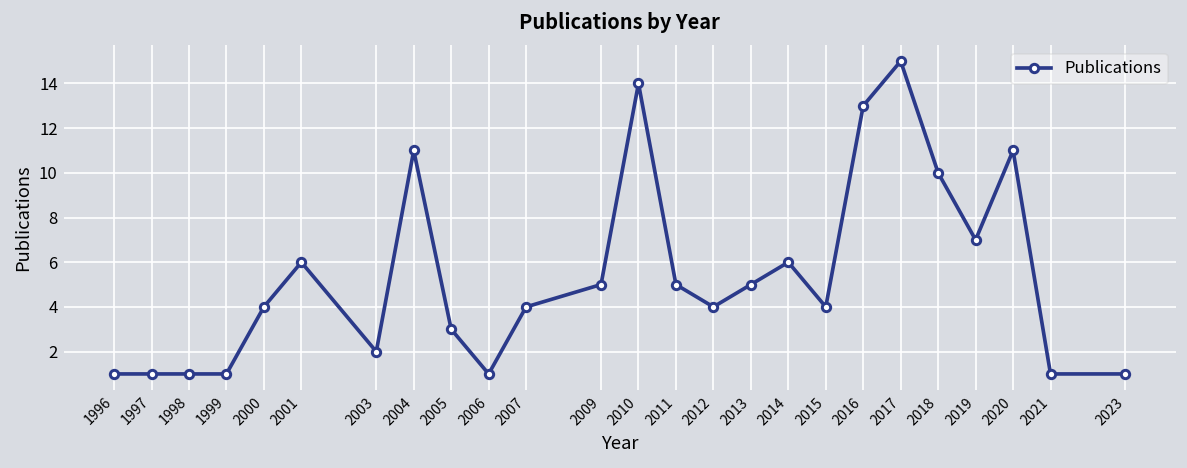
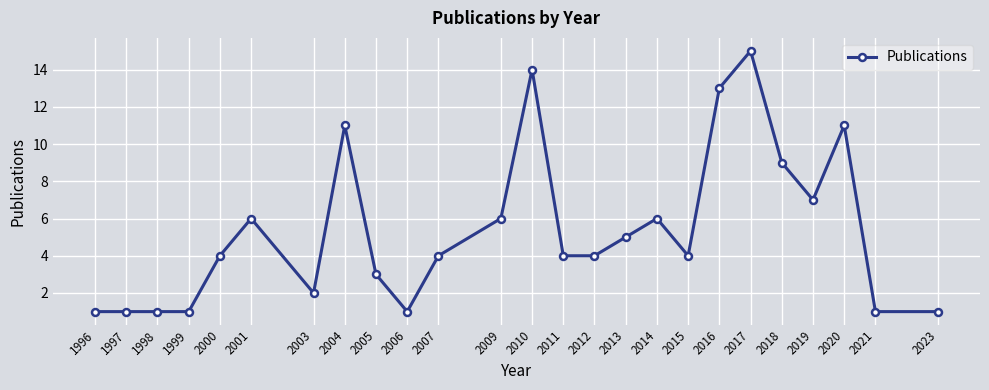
2009: 5 -> 6
2011: 5 -> 4
2018: 10 -> 9
